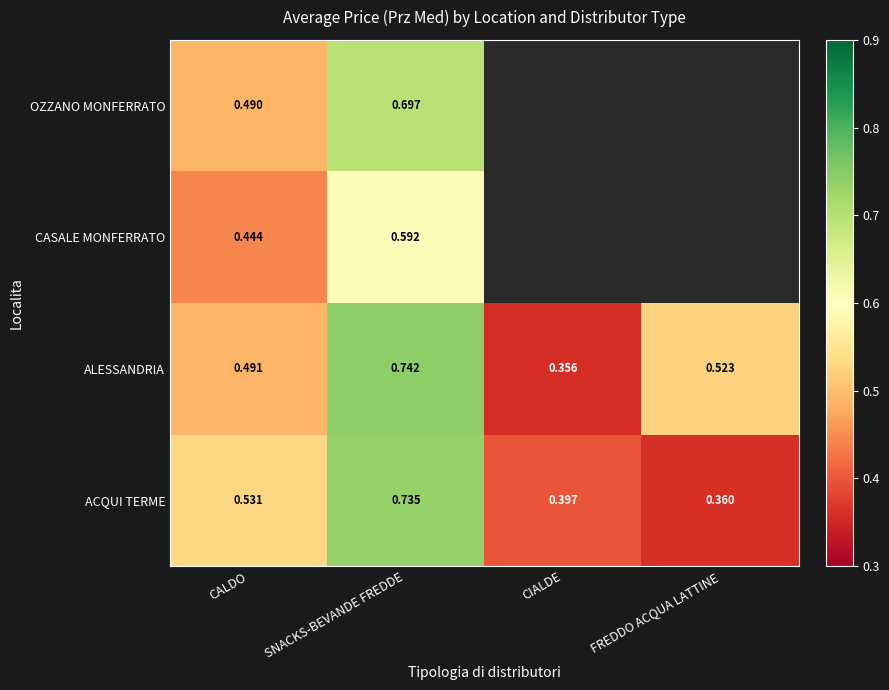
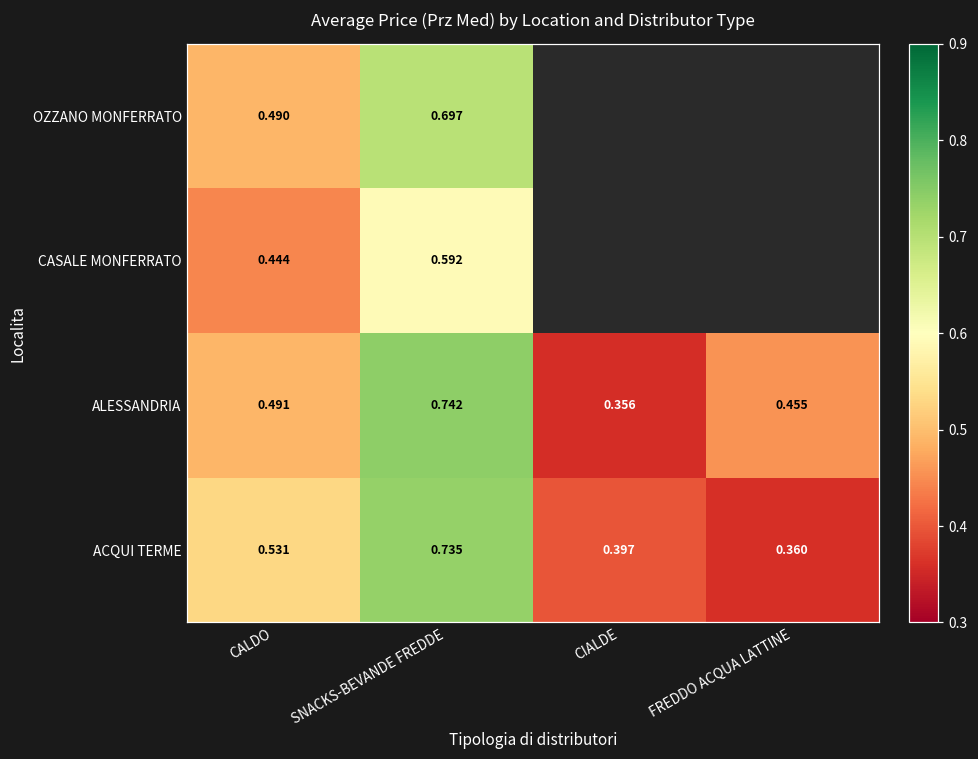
ALESSANDRIA, FREDDO ACQUA LATTINE: 0.523 -> 0.455
